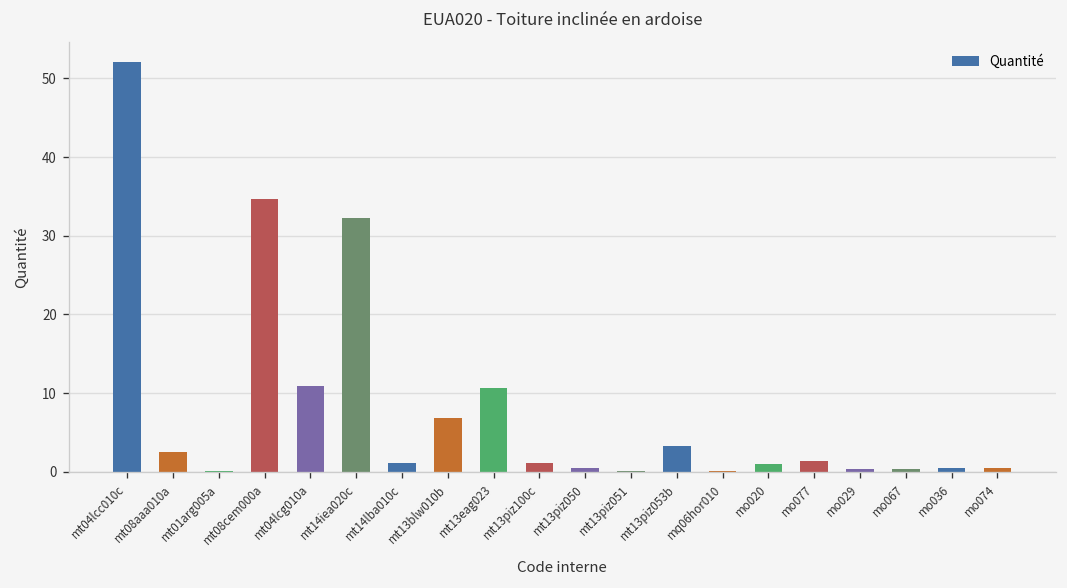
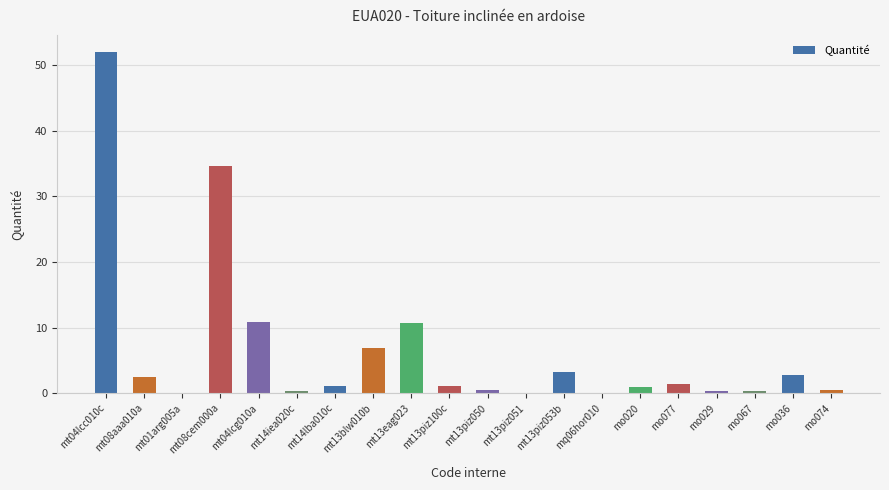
mt14iea020c: 32 -> 0
mo036: 0 -> 3
